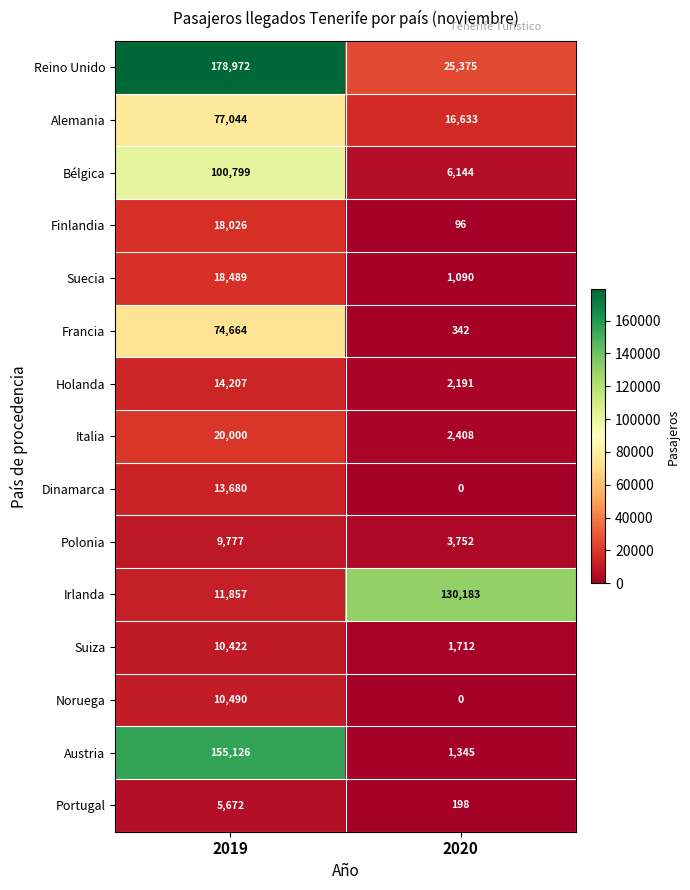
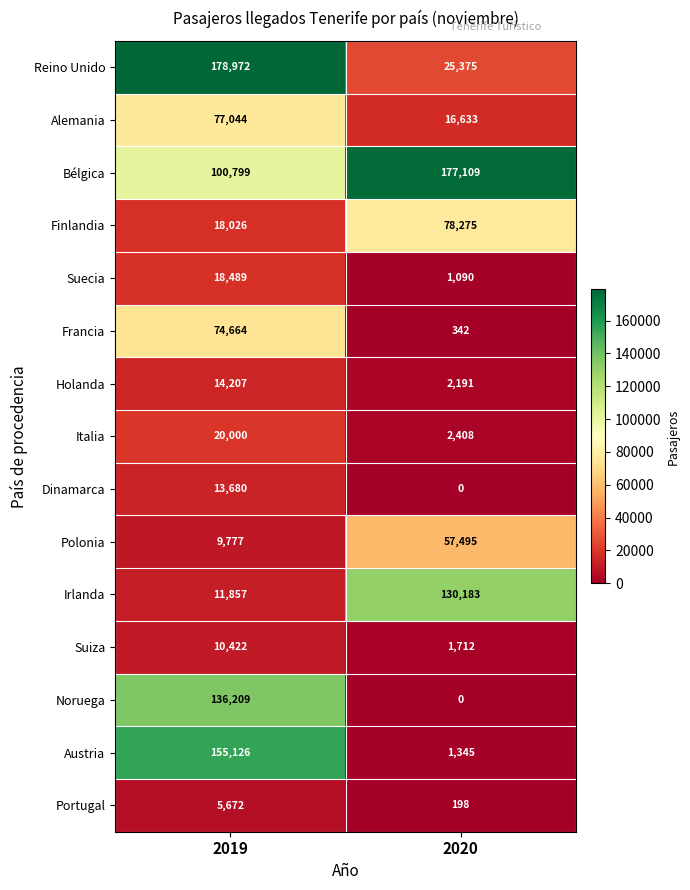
Bélgica, 2020: 6,144 -> 177,109
Finlandia, 2020: 96 -> 78,275
Polonia, 2020: 3,752 -> 57,495
Noruega, 2019: 10,490 -> 136,209
